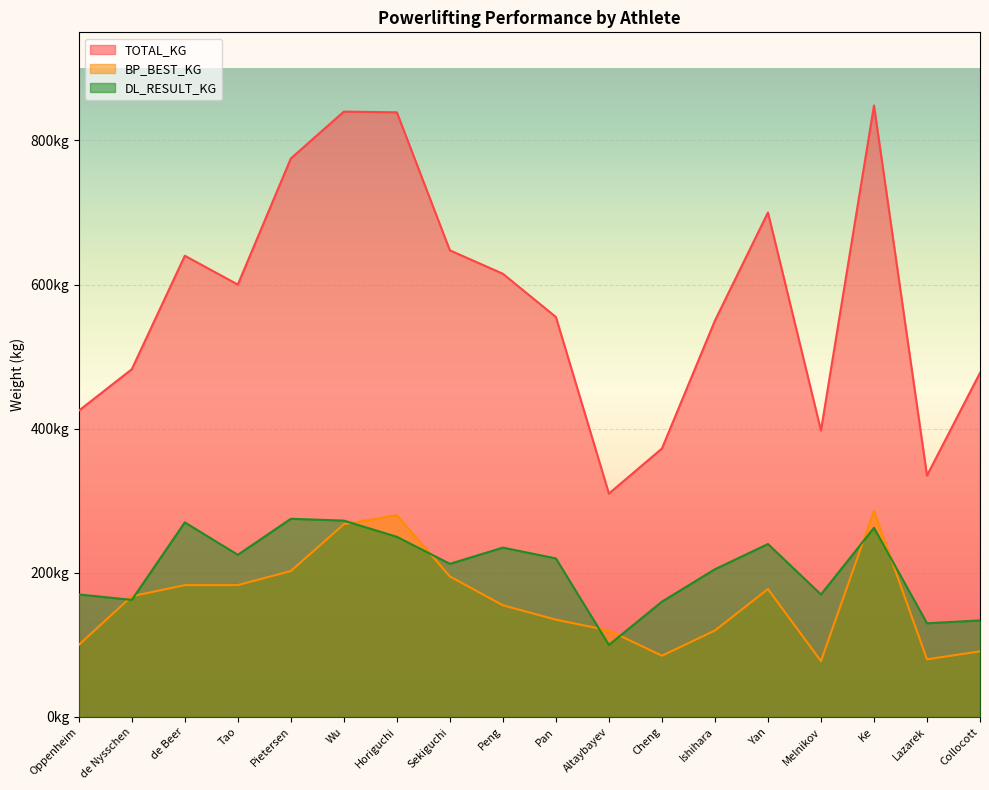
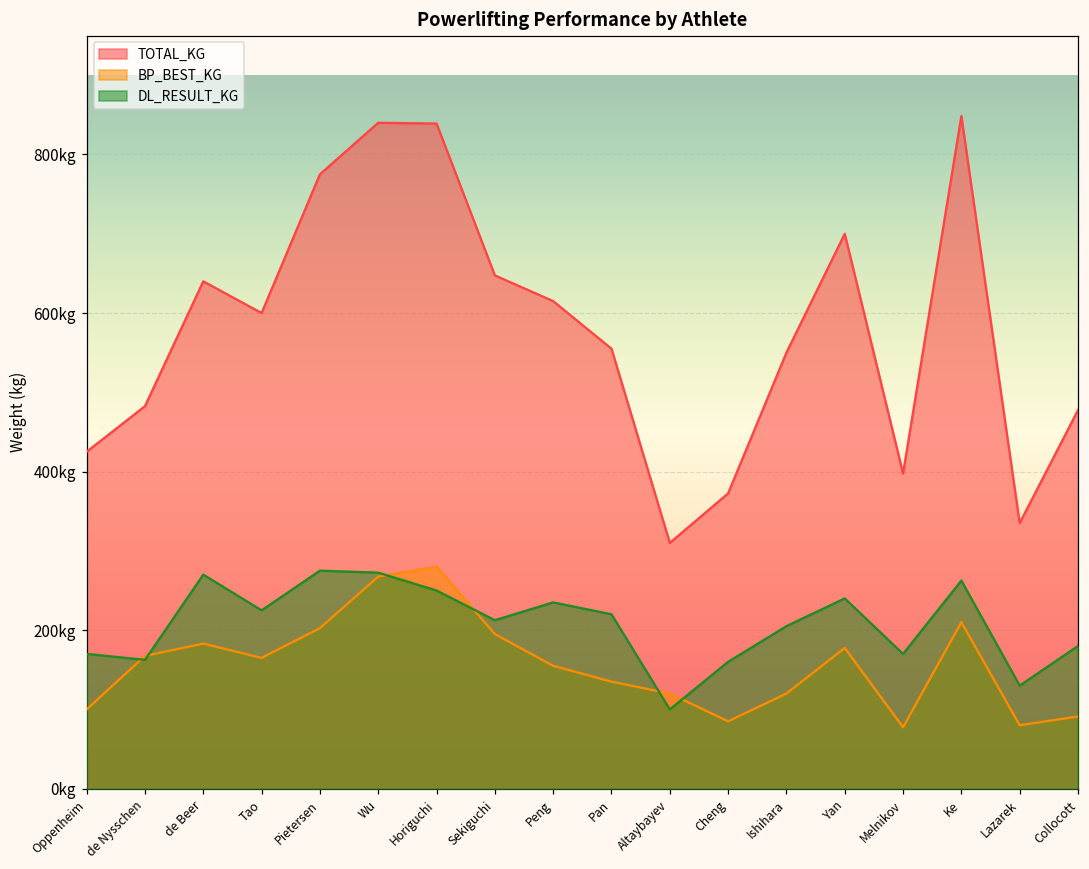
BP_BEST_KG, Tao: 180kg -> 170kg
BP_BEST_KG, Ke: 290kg -> 210kg
DL_RESULT_KG, Collocott: 130kg -> 180kg
